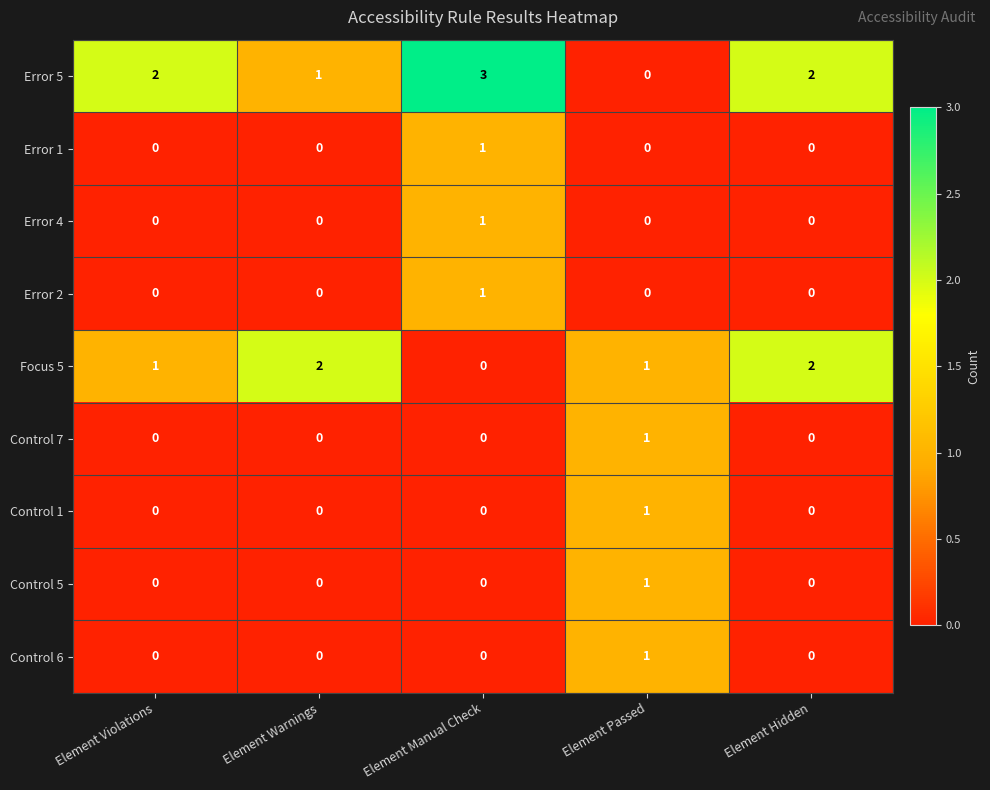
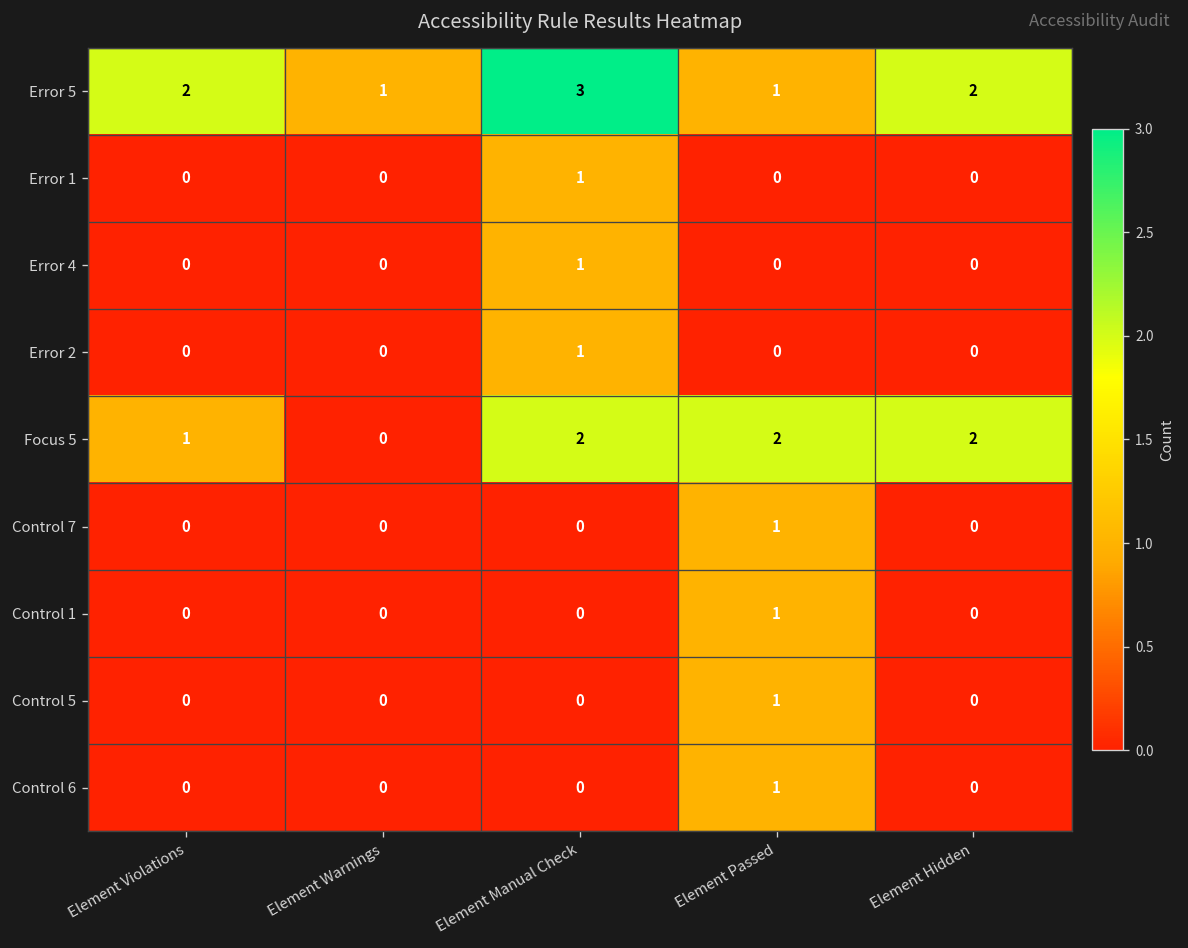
Error 5, Element Passed: 0 -> 1
Focus 5, Element Warnings: 2 -> 0
Focus 5, Element Manual Check: 0 -> 2
Focus 5, Element Passed: 1 -> 2
